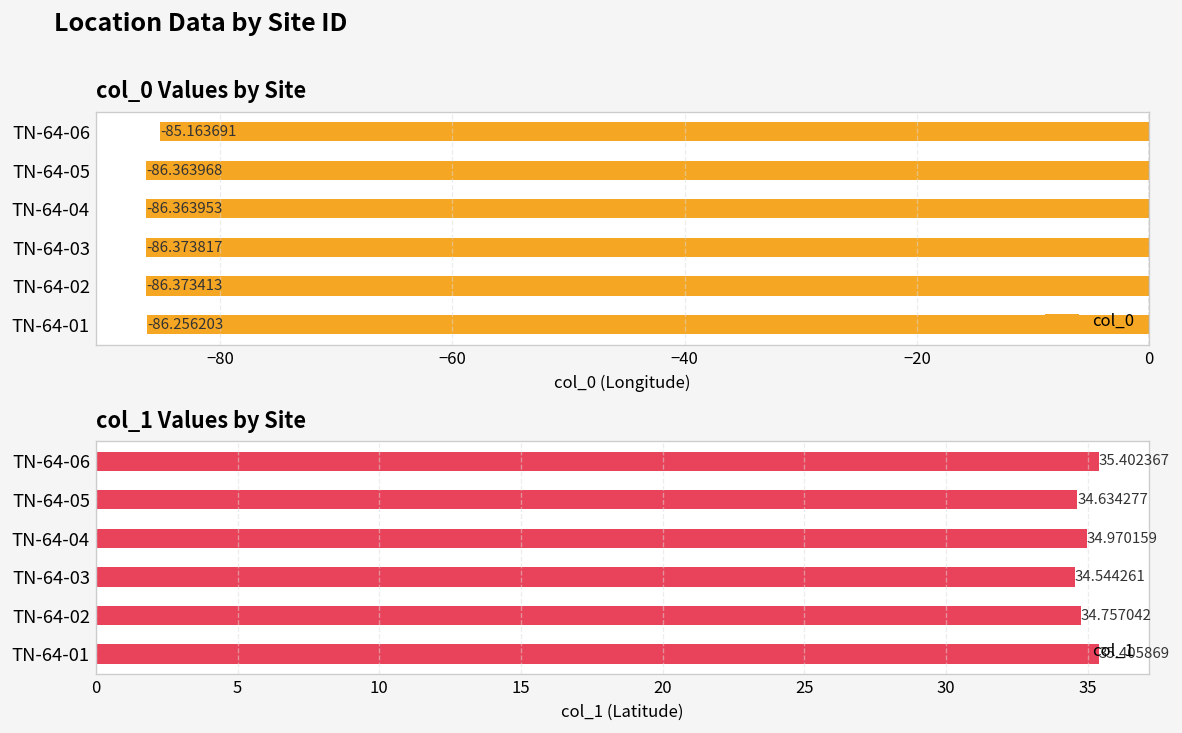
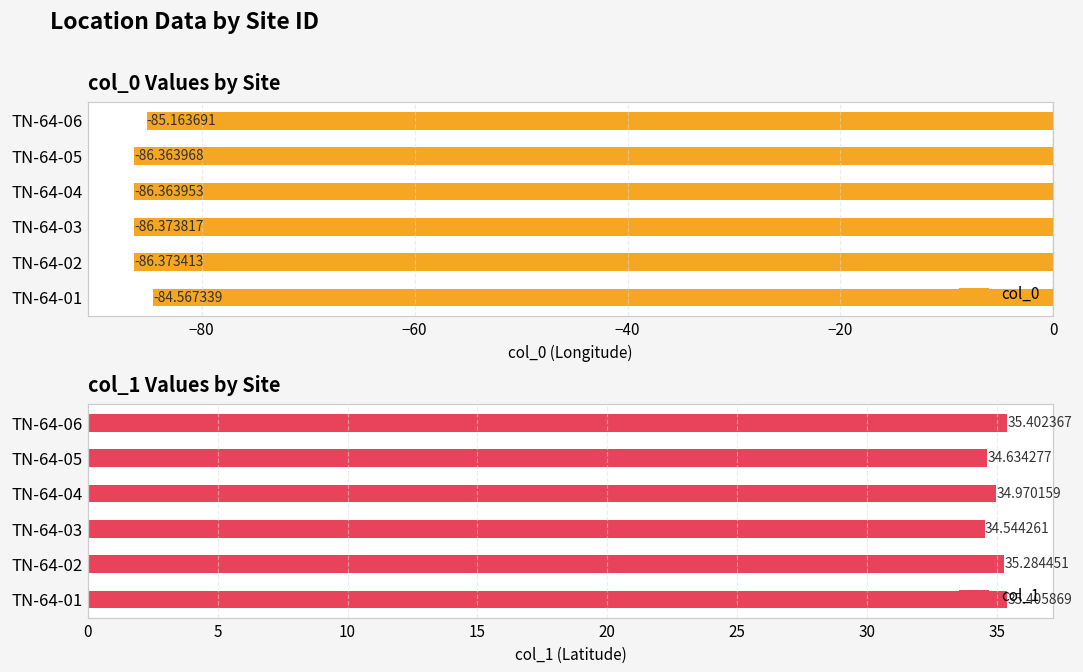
col_0 Values by Site, TN-64-01: -86.256203 -> -84.567339
col_1 Values by Site, TN-64-02: 34.757042 -> 35.284451
